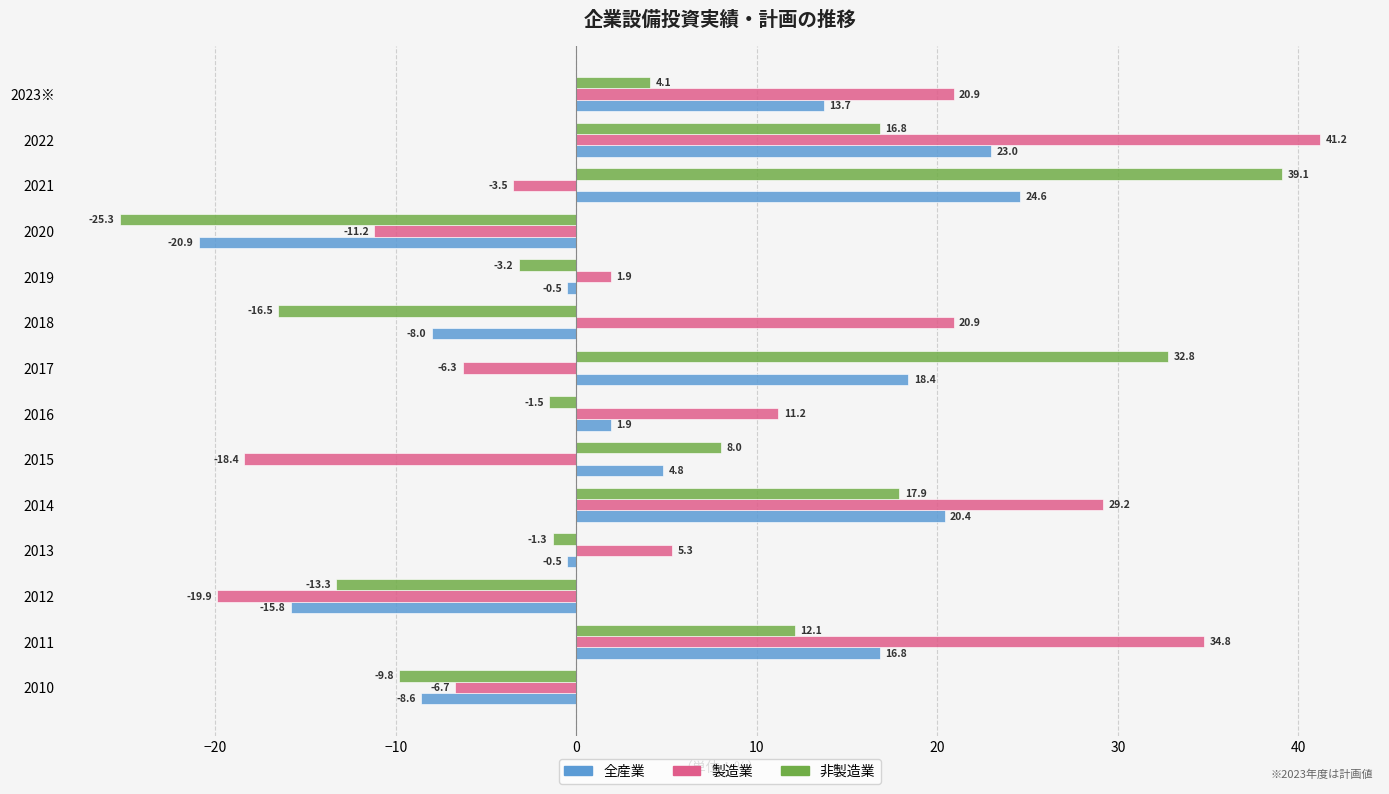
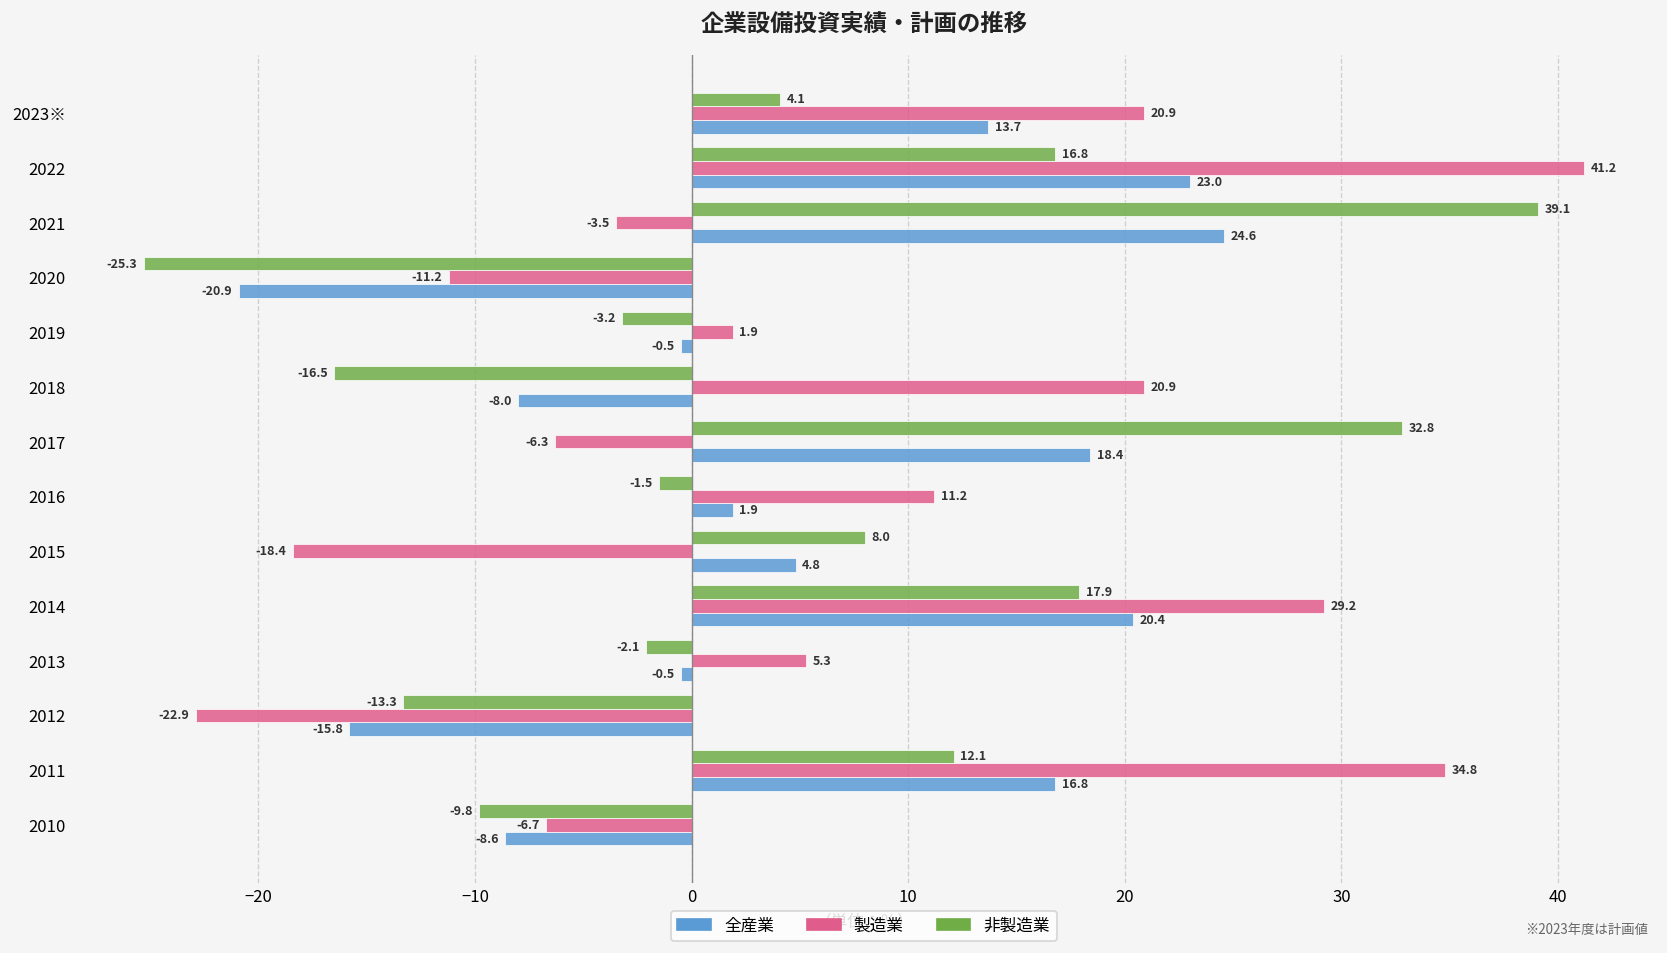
非製造業, 2013: -1.3 -> -2.1
製造業, 2012: -19.9 -> -22.9
